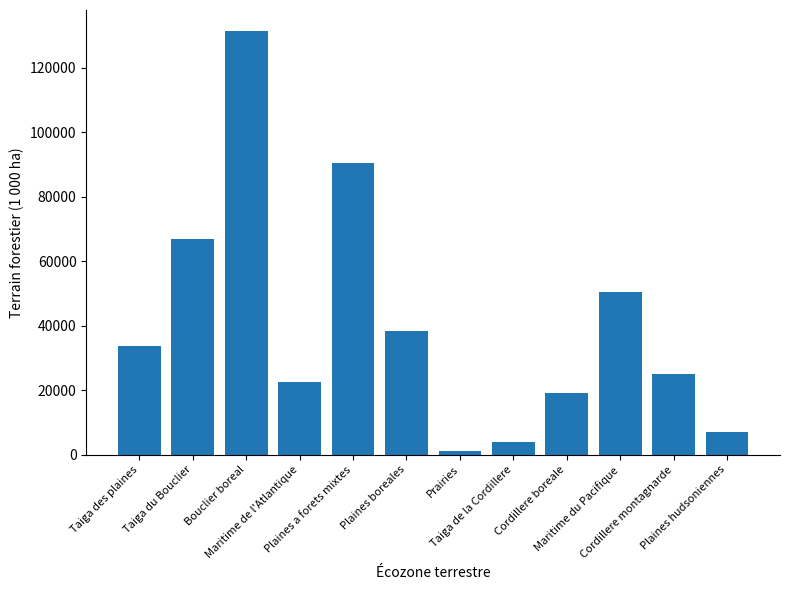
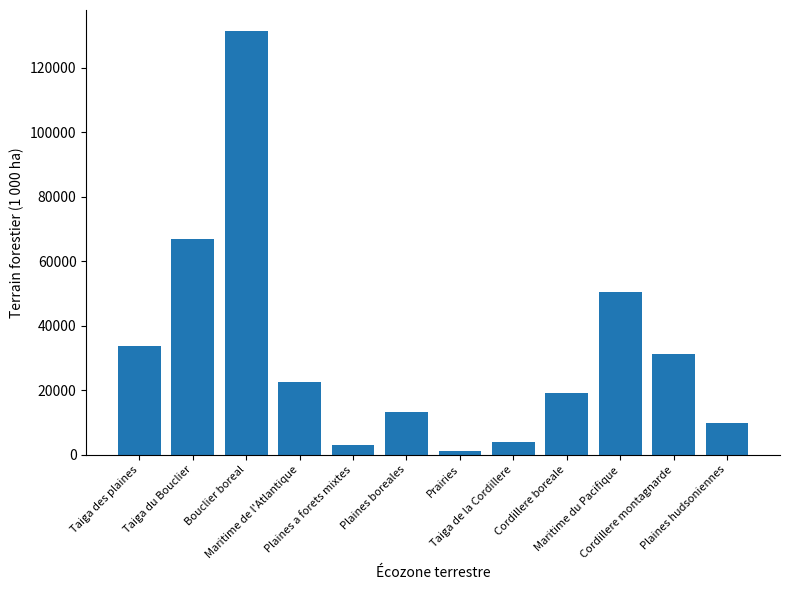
Plaines a forets mixtes: 90000 -> 3000
Plaines boreales: 38000 -> 13000
Cordillere montagnarde: 25000 -> 31000
Plaines hudsoniennes: 7000 -> 10000
